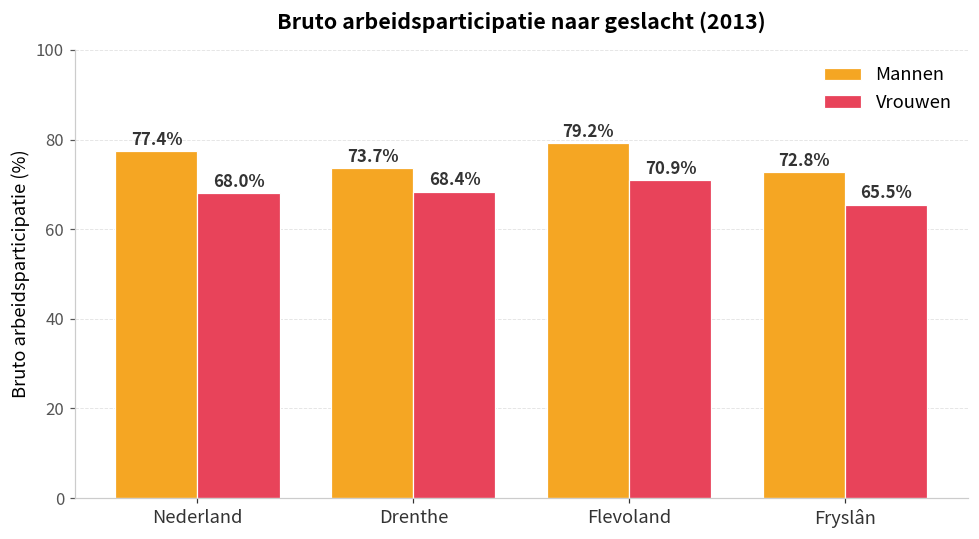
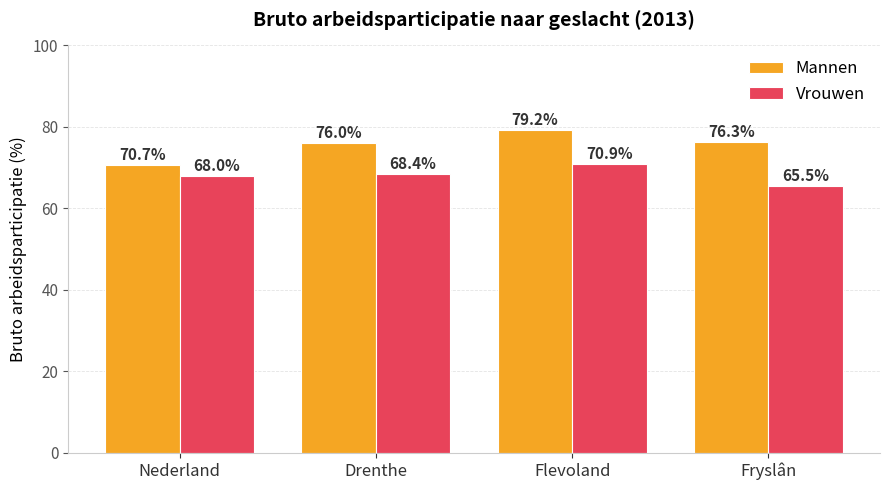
Mannen, Nederland: 77.4% -> 70.7%
Mannen, Drenthe: 73.7% -> 76.0%
Mannen, Fryslân: 72.8% -> 76.3%
